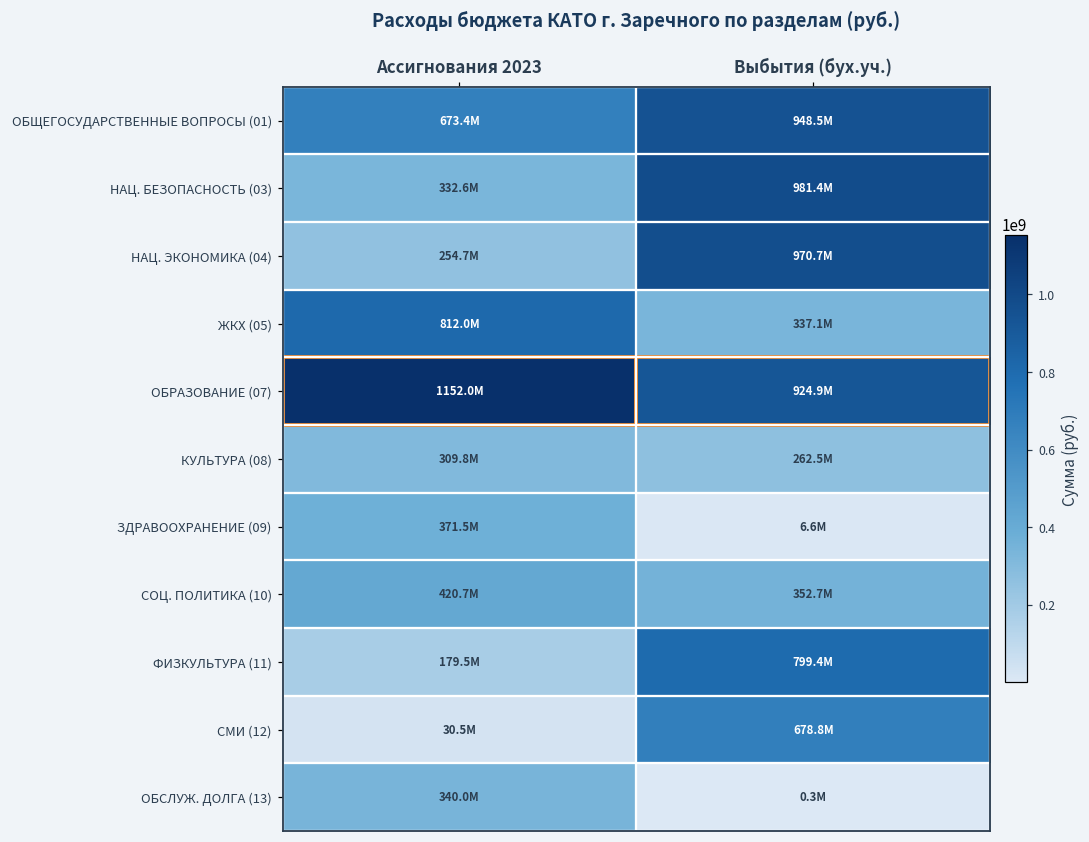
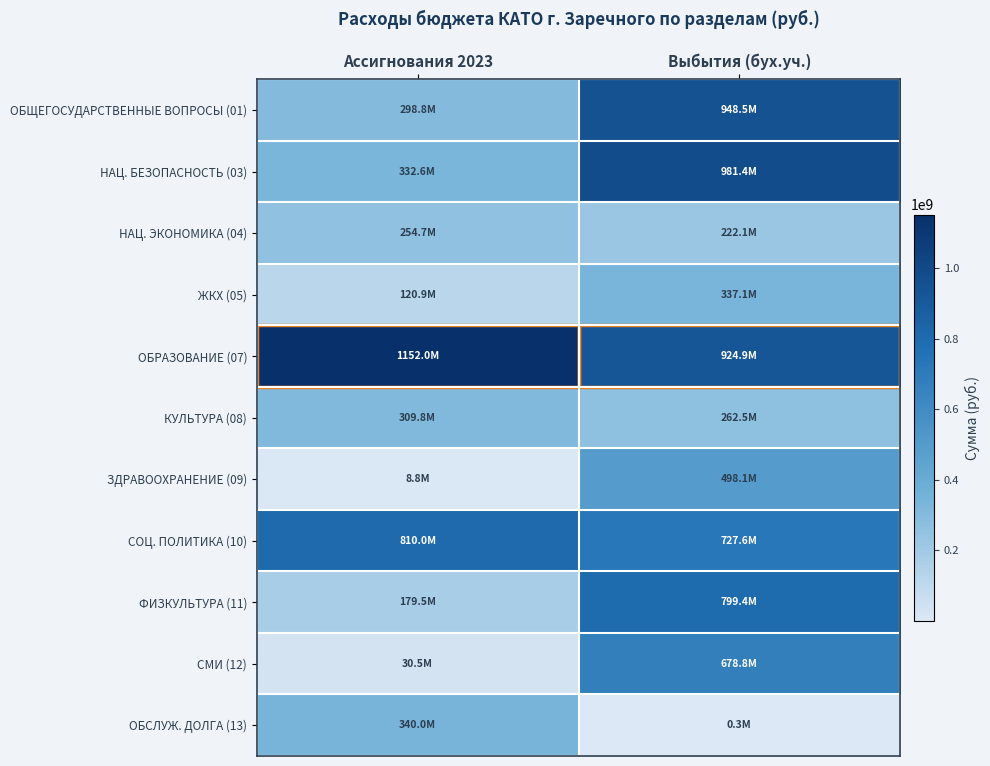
ОБЩЕГОСУДАРСТВЕННЫЕ ВОПРОСЫ (01), Ассигнования 2023: 673.4M -> 298.8M
НАЦ. ЭКОНОМИКА (04), Выбытия (бух.уч.): 970.7M -> 222.1M
ЖКХ (05), Ассигнования 2023: 812.0M -> 120.9M
ЗДРАВООХРАНЕНИЕ (09), Ассигнования 2023: 371.5M -> 8.8M
ЗДРАВООХРАНЕНИЕ (09), Выбытия (бух.уч.): 6.6M -> 498.1M
СОЦ. ПОЛИТИКА (10), Ассигнования 2023: 420.7M -> 810.0M
СОЦ. ПОЛИТИКА (10), Выбытия (бух.уч.): 352.7M -> 727.6M
